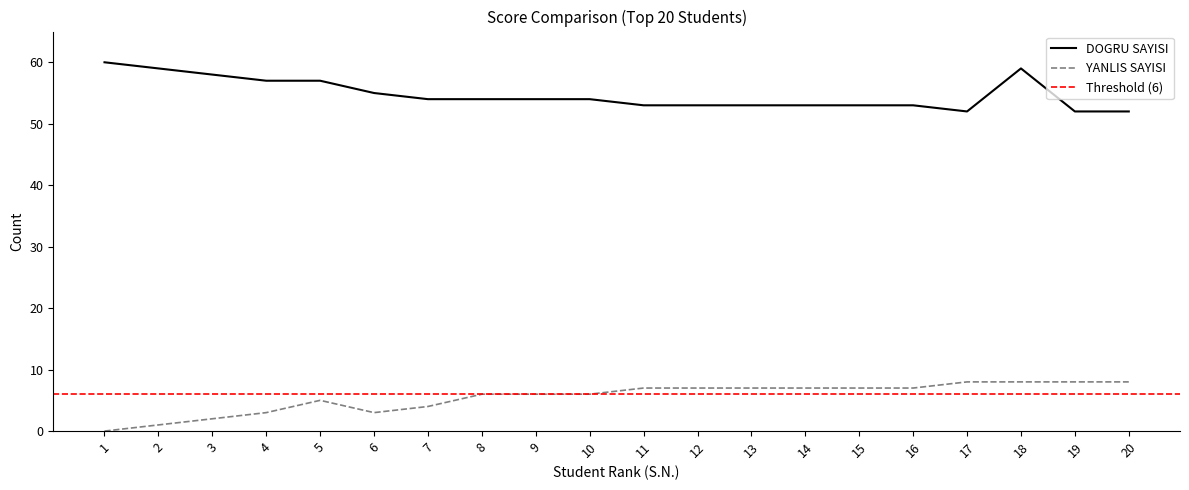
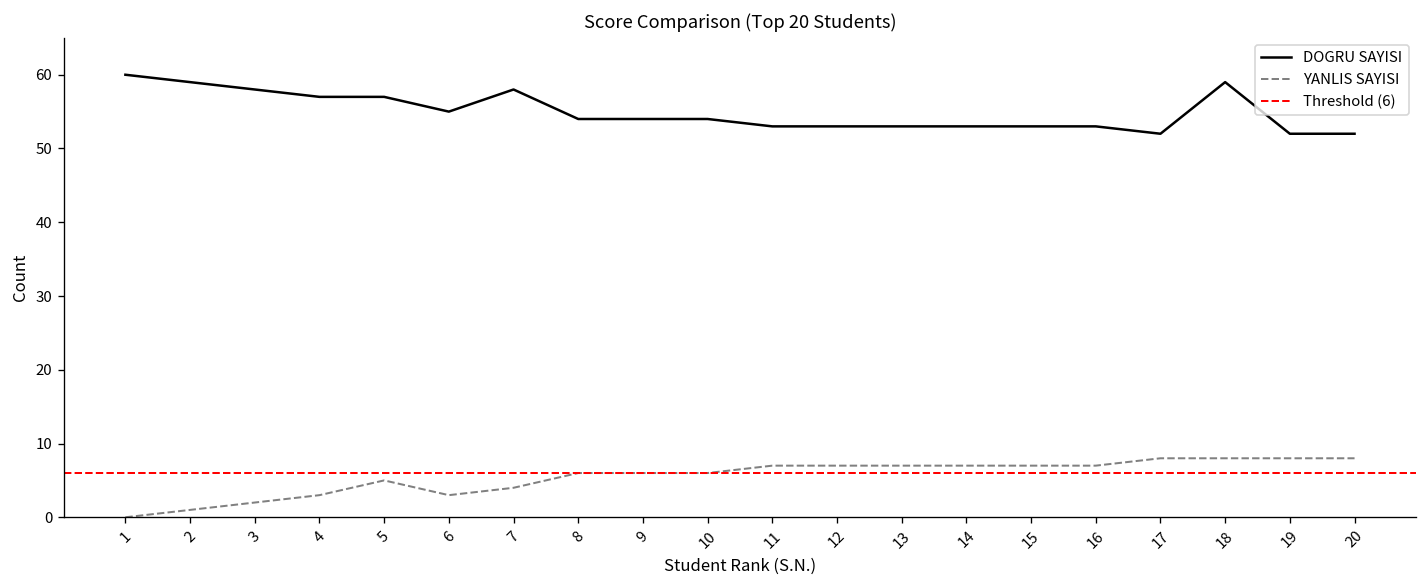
DOGRU SAYISI, 7: 54 -> 58
